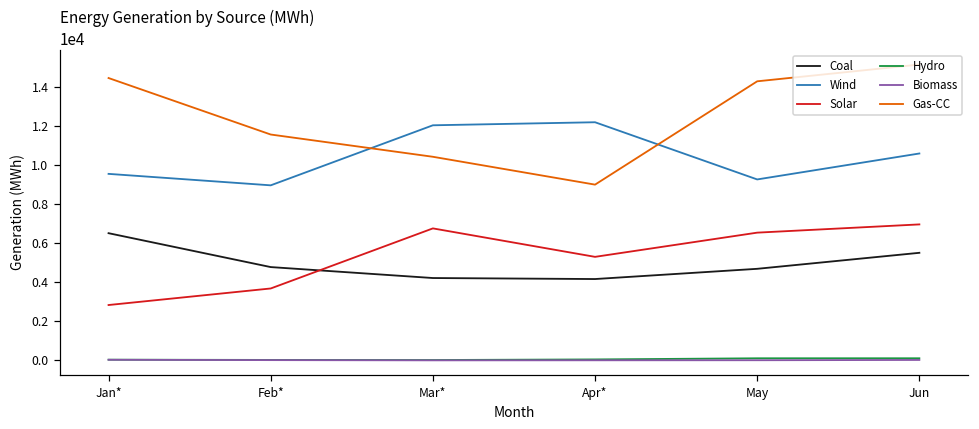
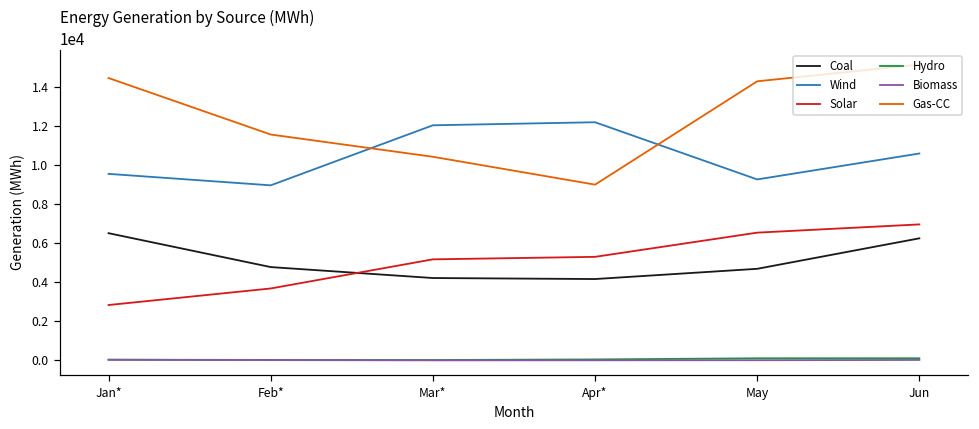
Solar, Mar*: 6800 -> 5200
Coal, Jun: 5500 -> 6300
